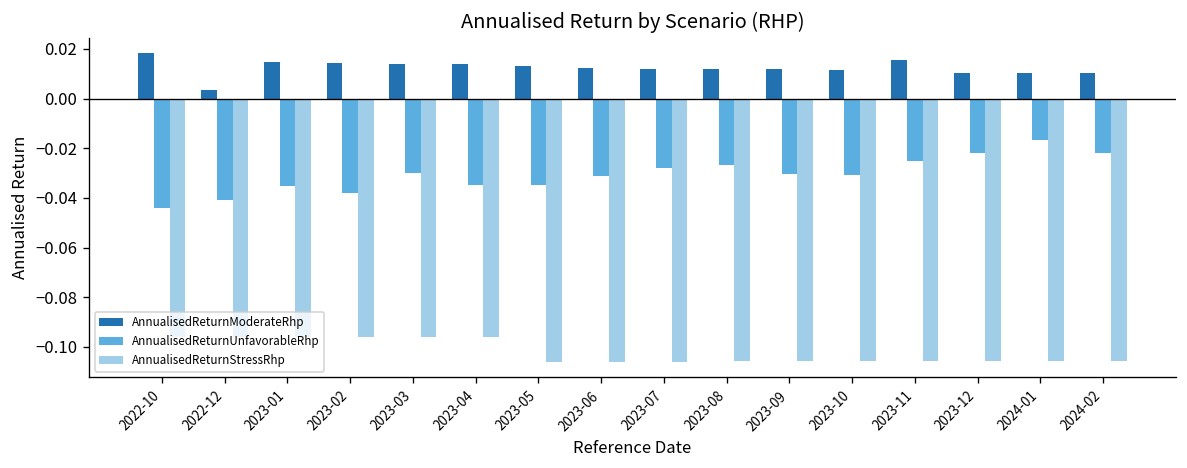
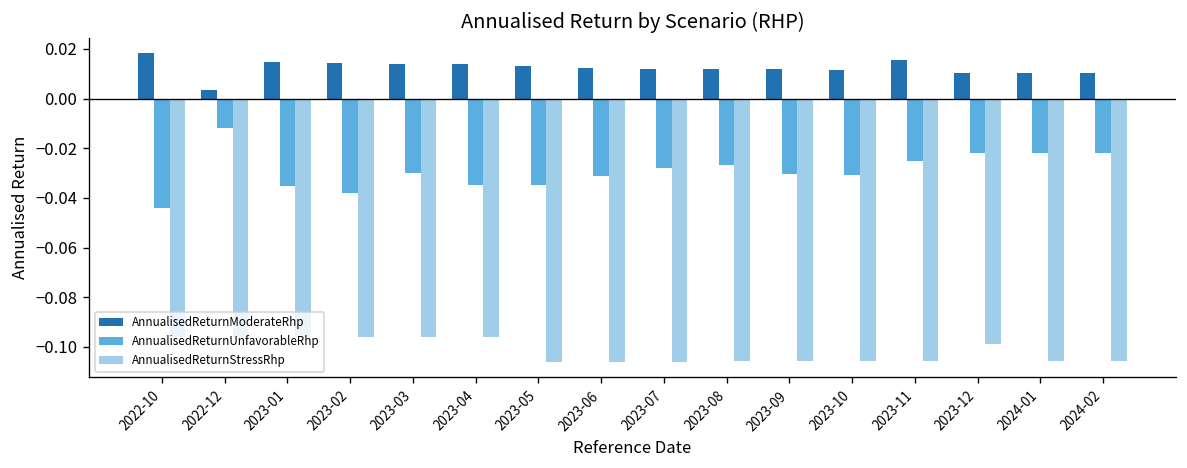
AnnualisedReturnUnfavorableRhp, 2022-12: -0.041 -> -0.012
AnnualisedReturnStressRhp, 2023-12: -0.106 -> -0.099
AnnualisedReturnUnfavorableRhp, 2024-01: -0.017 -> -0.022
